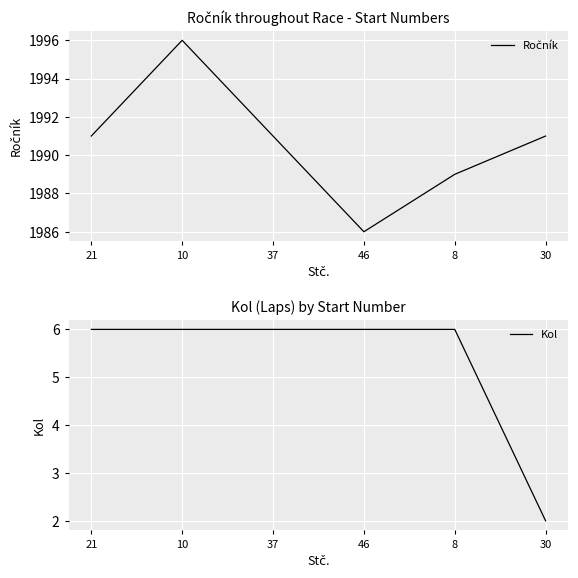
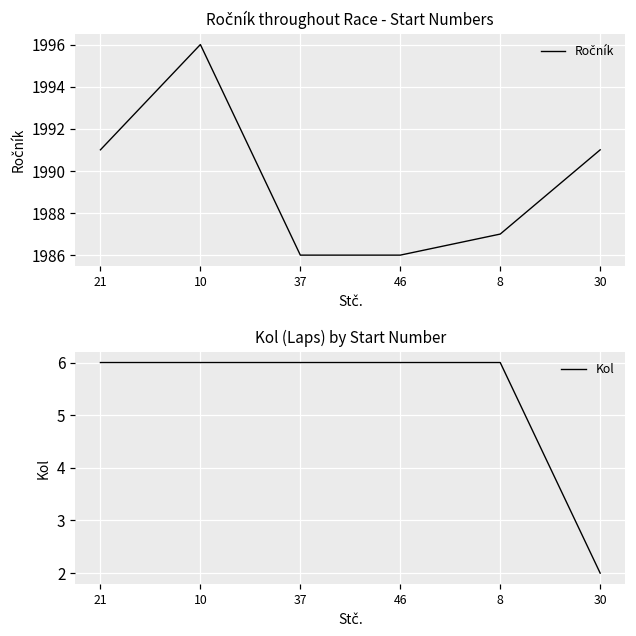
Ročník throughout Race - Start Numbers, 37: 1991 -> 1986
Ročník throughout Race - Start Numbers, 8: 1989 -> 1987
